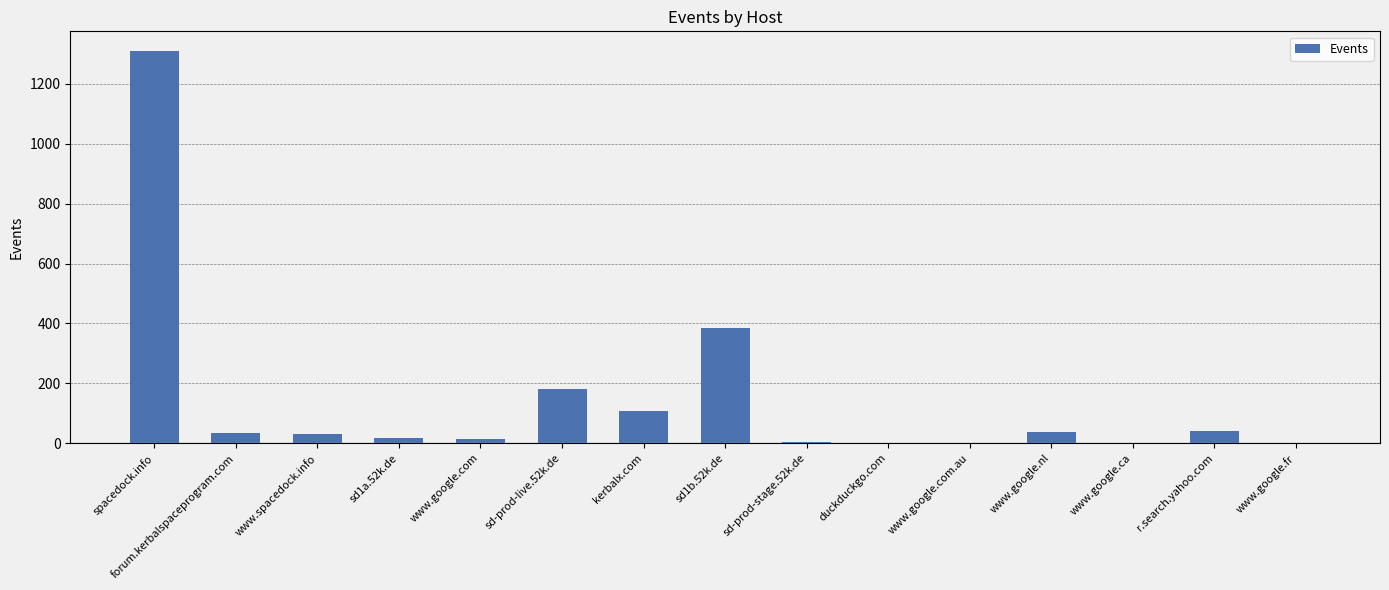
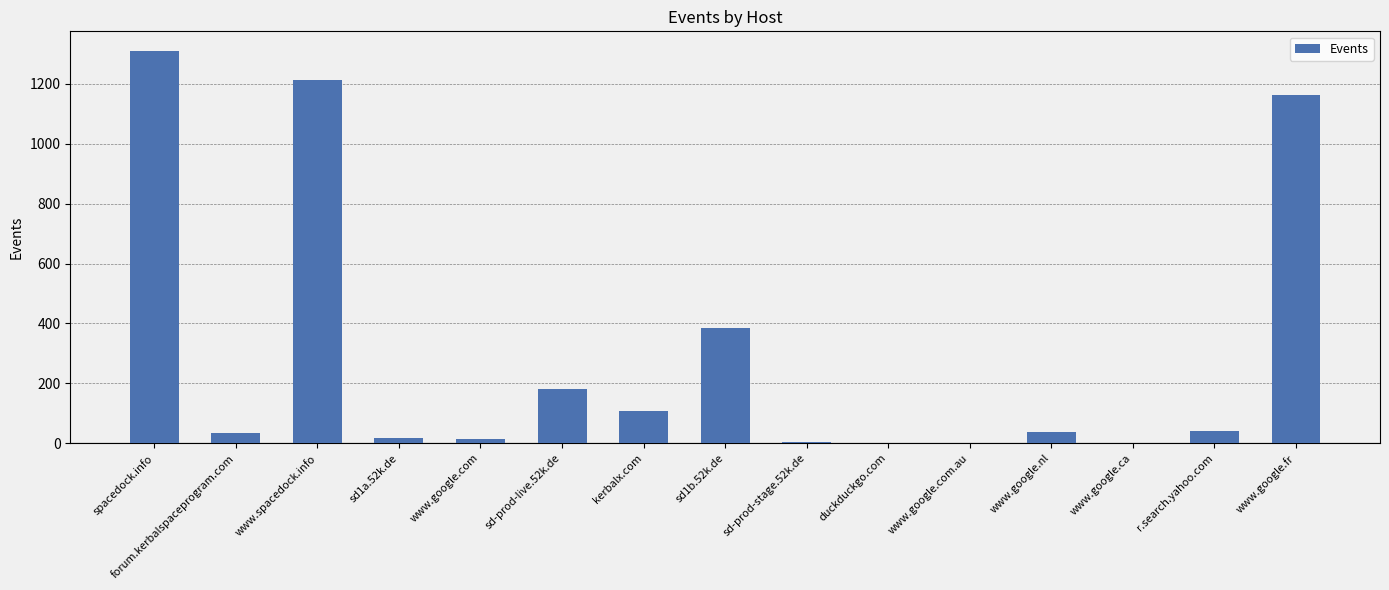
www.spacedock.info: 30 -> 1210
www.google.fr: 0 -> 1160
